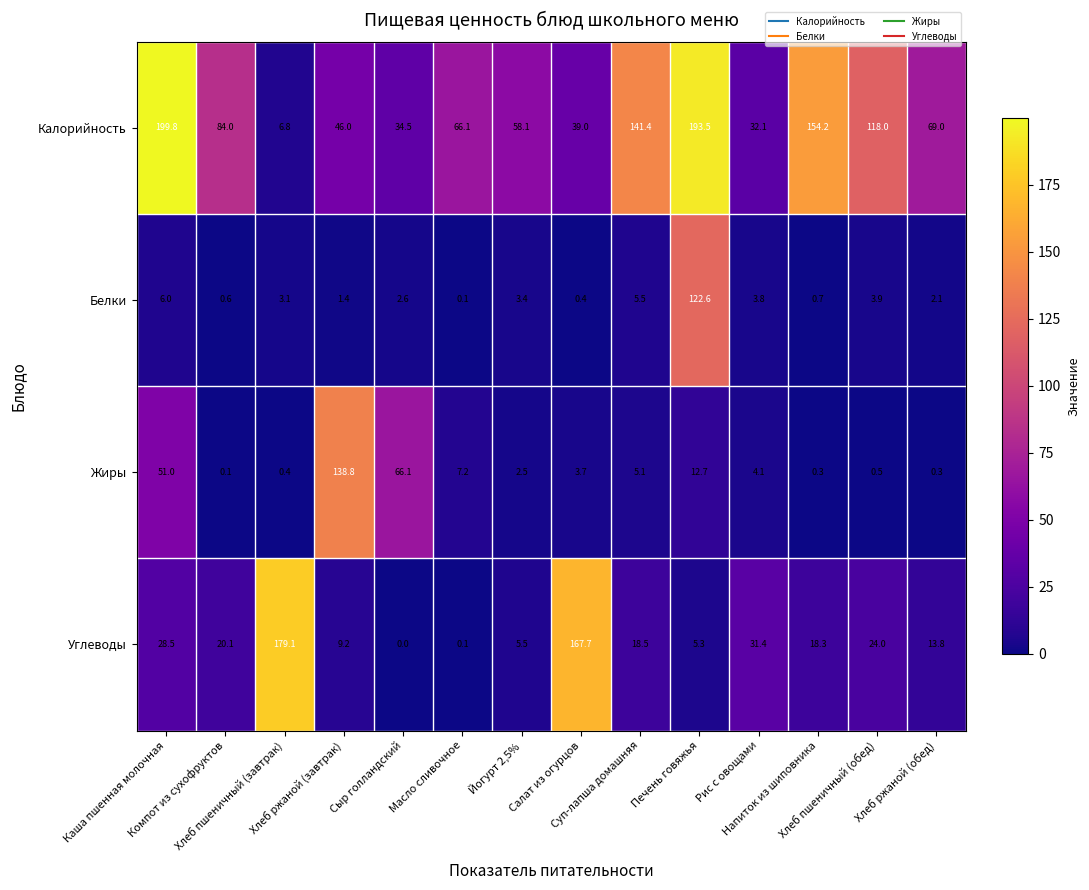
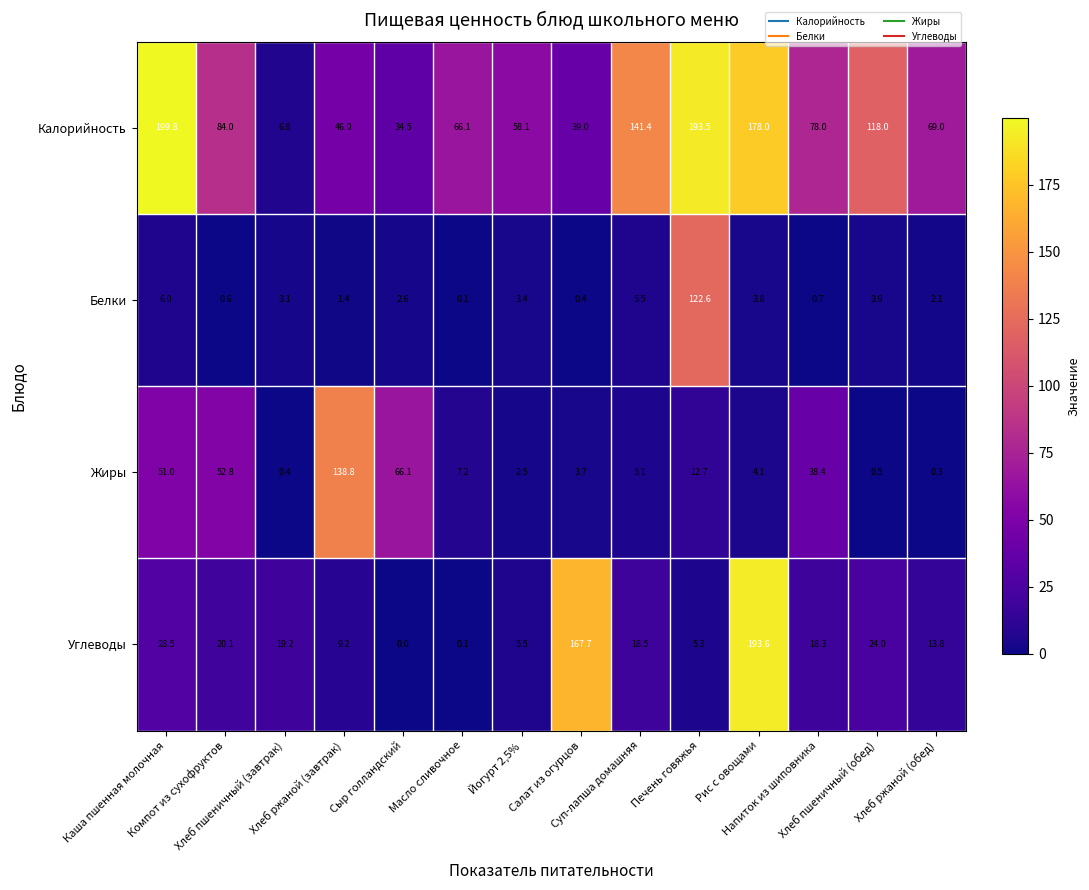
Калорийность, Рис с овощами: 32.1 -> 178.0
Калорийность, Напиток из шиповника: 154.2 -> 78.0
Жиры, Компот из сухофруктов: 0.1 -> 52.8
Жиры, Напиток из шиповника: 0.3 -> 38.4
Углеводы, Хлеб пшеничный (завтрак): 179.1 -> 19.2
Углеводы, Рис с овощами: 31.4 -> 193.6
